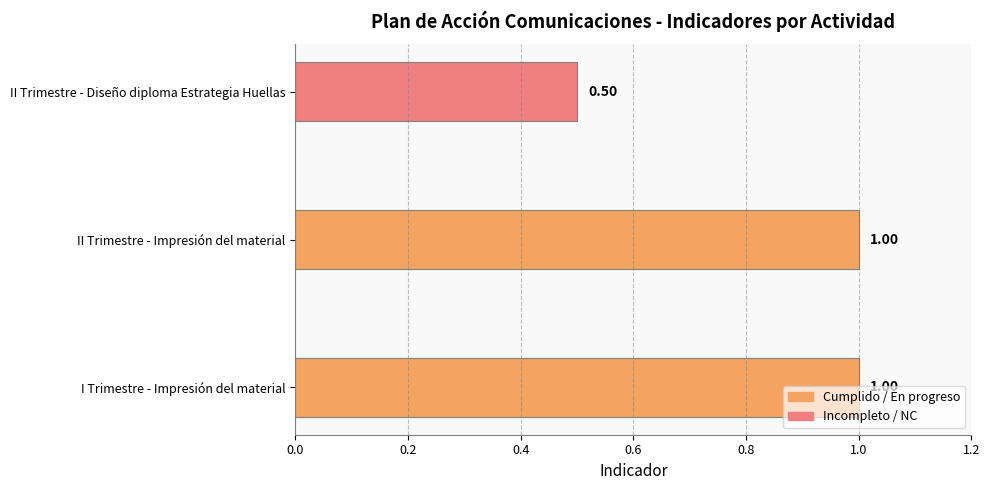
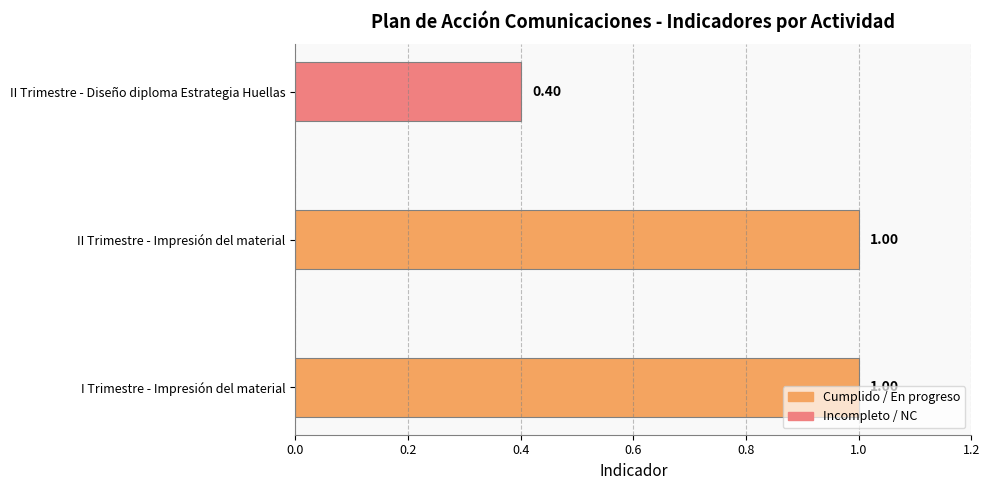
II Trimestre - Diseño diploma Estrategia Huellas: 0.50 -> 0.40
